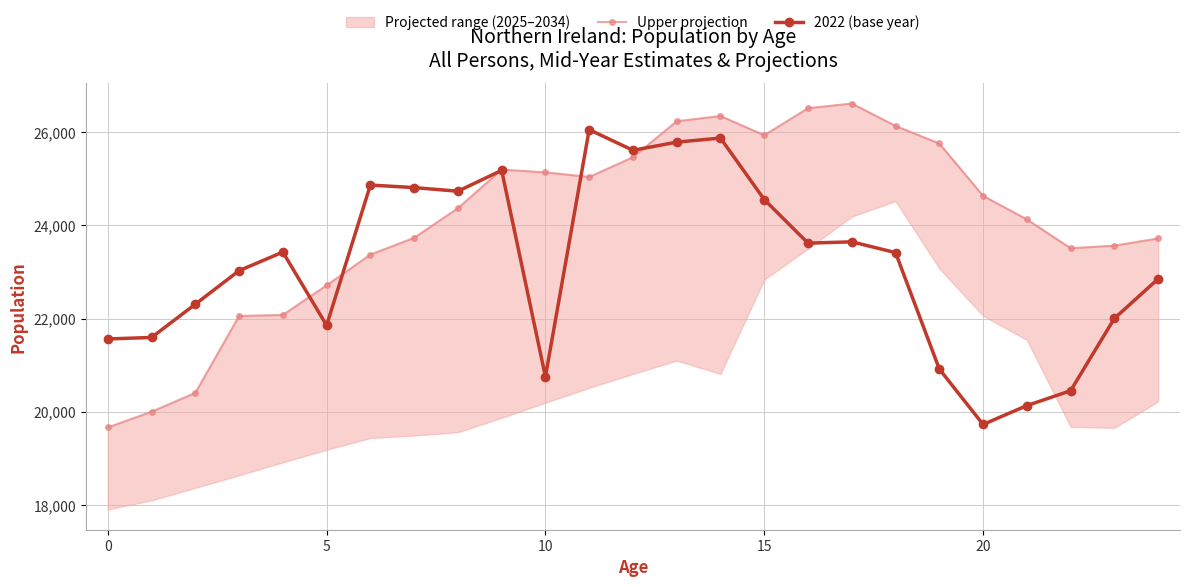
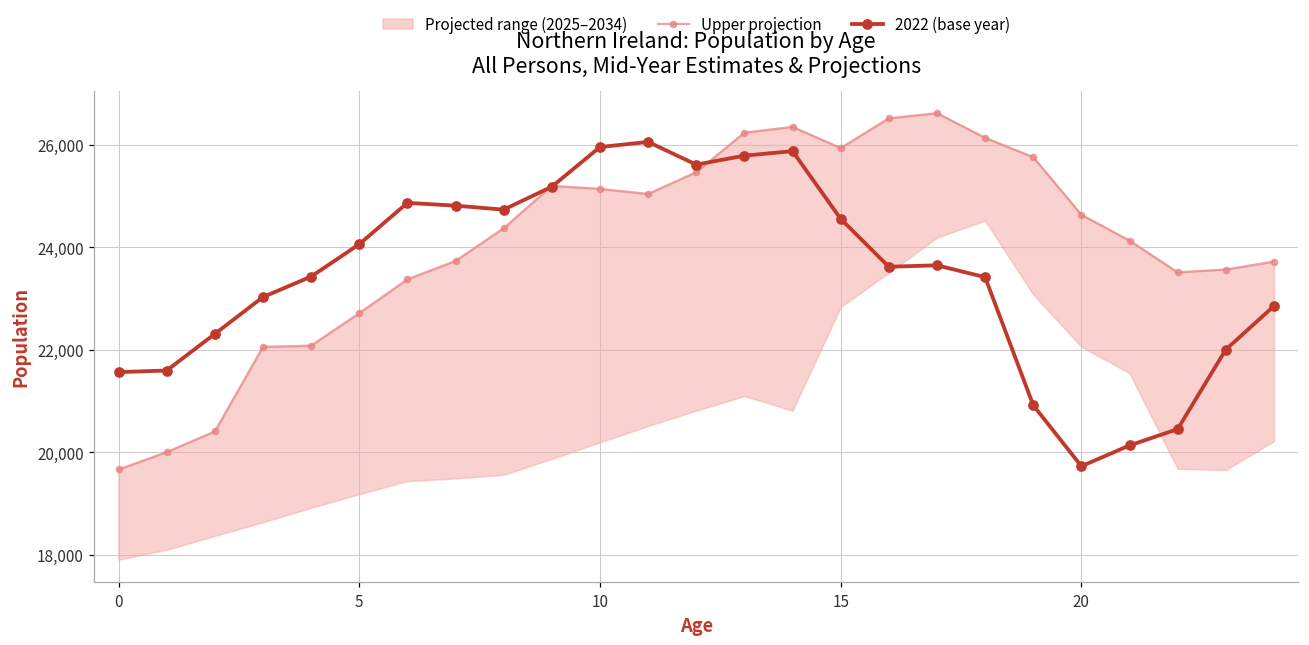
2022 (base year), 5: 21,900 -> 24,100
2022 (base year), 10: 20,800 -> 26,000
